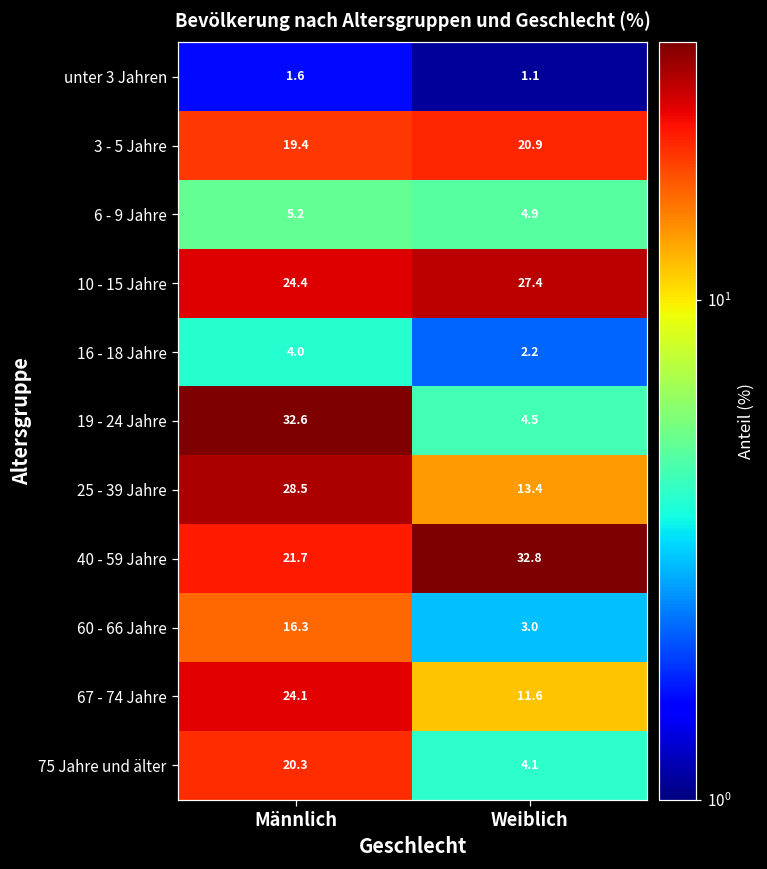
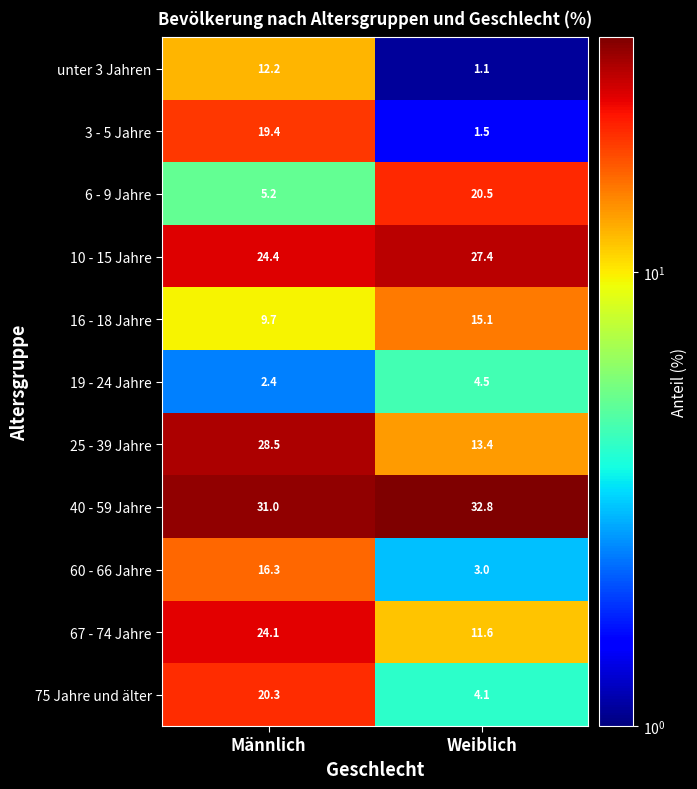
unter 3 Jahren, Männlich: 1.6 -> 12.2
3 - 5 Jahre, Weiblich: 20.9 -> 1.5
6 - 9 Jahre, Weiblich: 4.9 -> 20.5
16 - 18 Jahre, Männlich: 4.0 -> 9.7
16 - 18 Jahre, Weiblich: 2.2 -> 15.1
19 - 24 Jahre, Männlich: 32.6 -> 2.4
40 - 59 Jahre, Männlich: 21.7 -> 31.0
